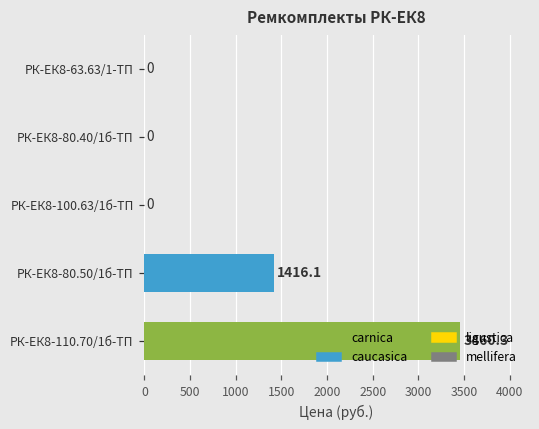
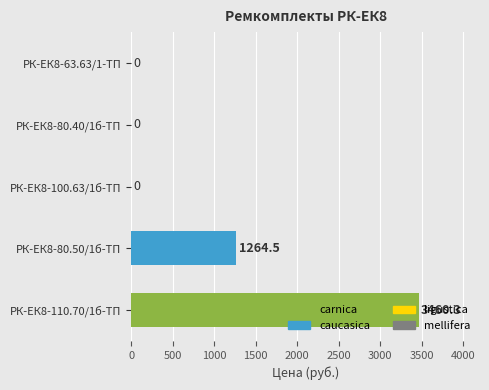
РК-ЕК8-80.50/1б-ТП: 1416.1 -> 1264.5
